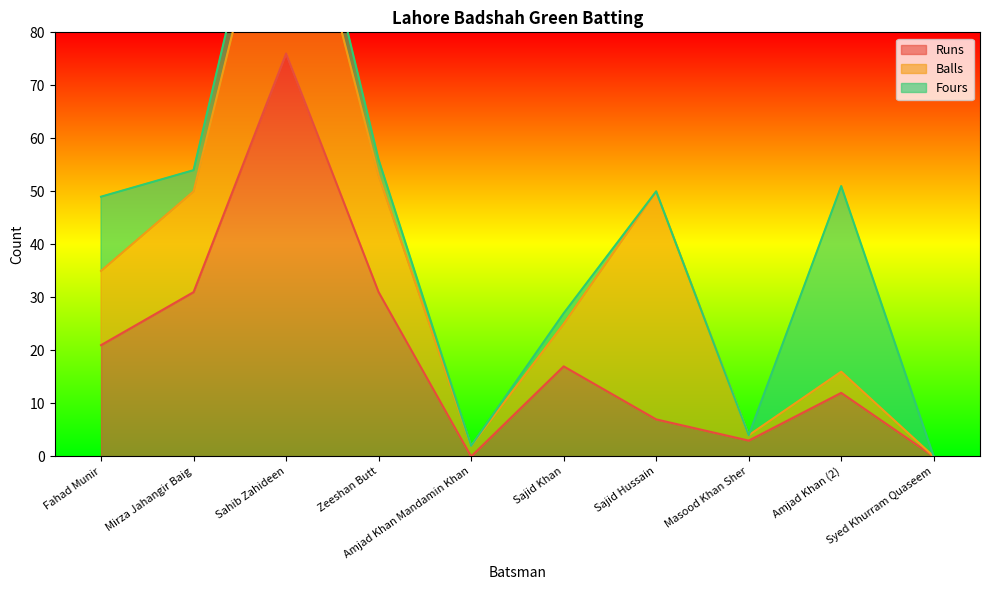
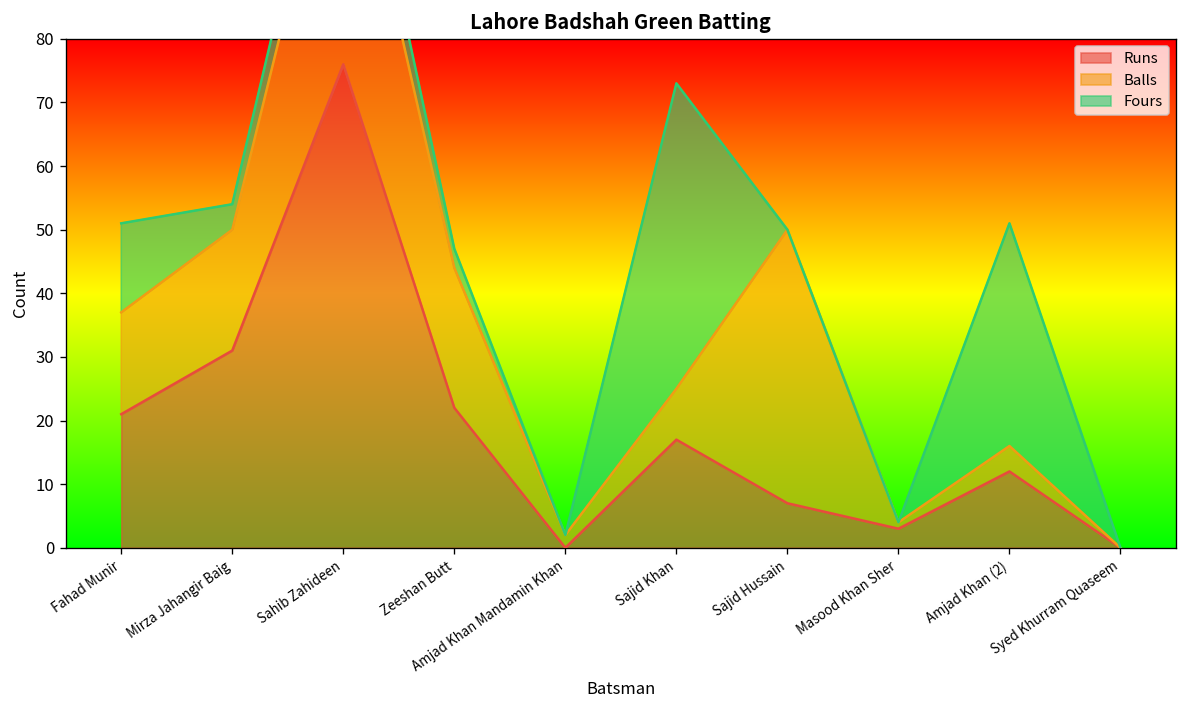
Balls, Fahad Munir: 14 -> 16
Runs, Zeeshan Butt: 31 -> 22
Fours, Sajid Khan: 2 -> 48
